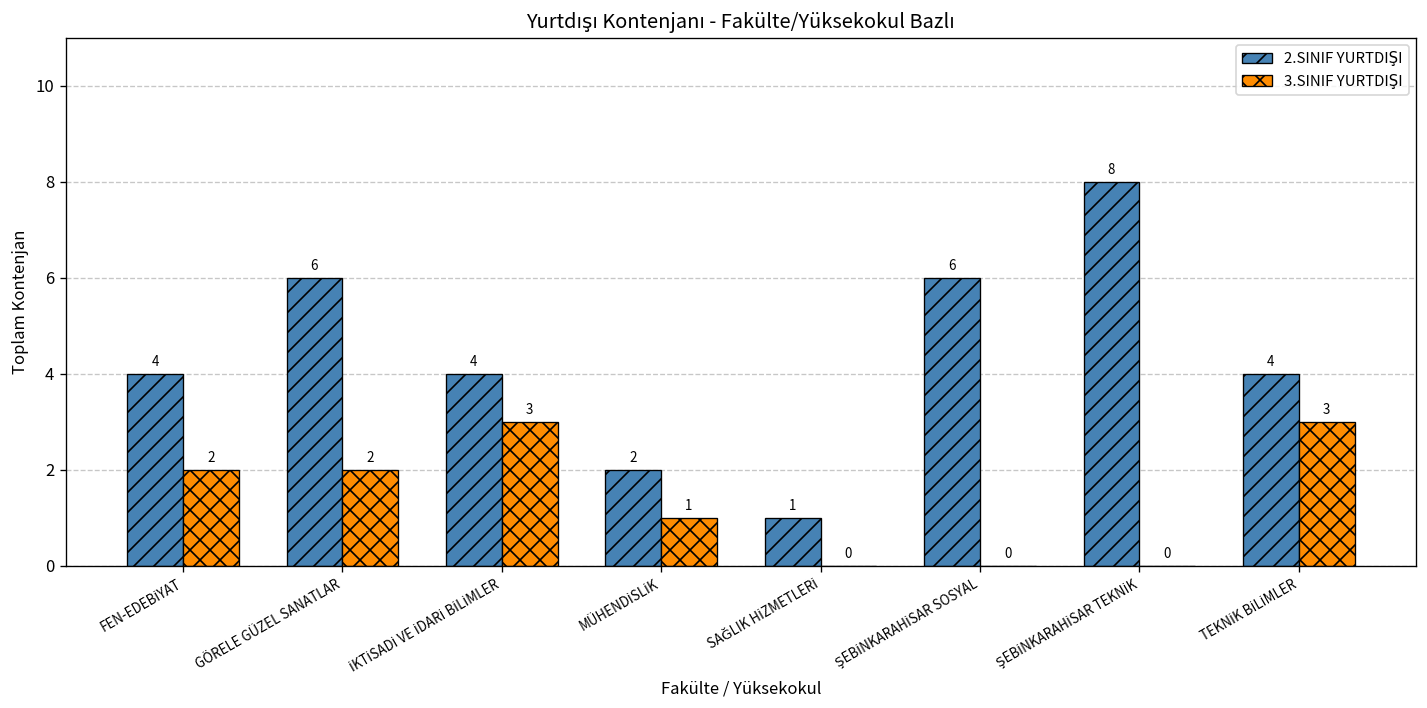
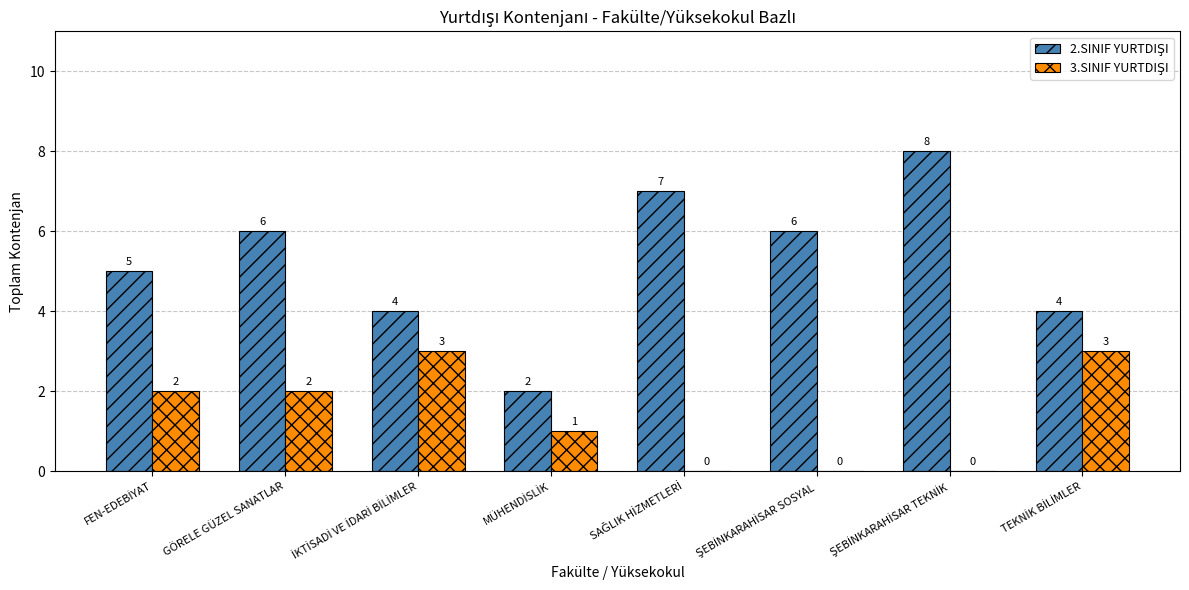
2.SINIF YURTDIŞI, FEN-EDEBİYAT: 4 -> 5
2.SINIF YURTDIŞI, SAĞLIK HİZMETLERİ: 1 -> 7
